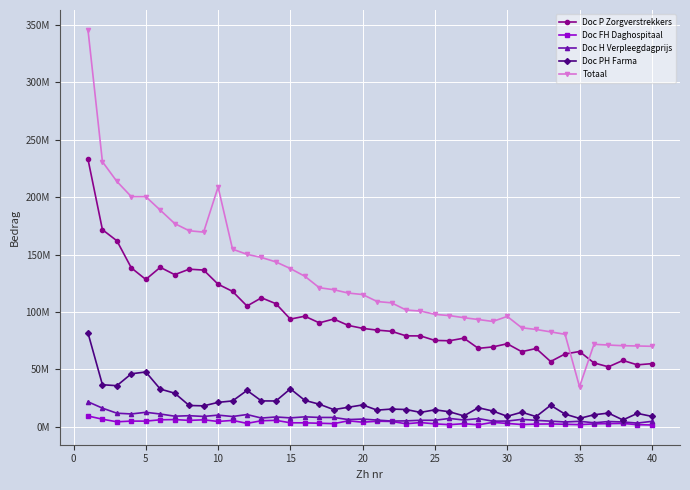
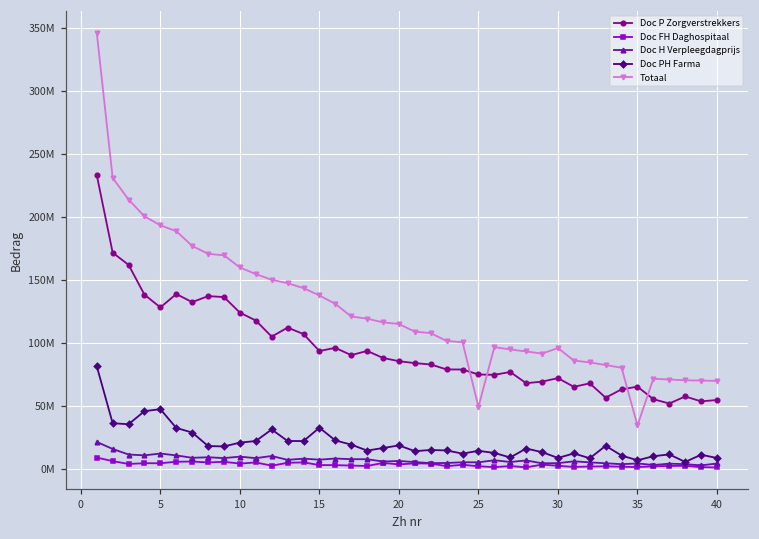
Totaal, 5: 200000000 -> 193000000
Totaal, 10: 209000000 -> 160000000
Totaal, 25: 98000000 -> 50000000
